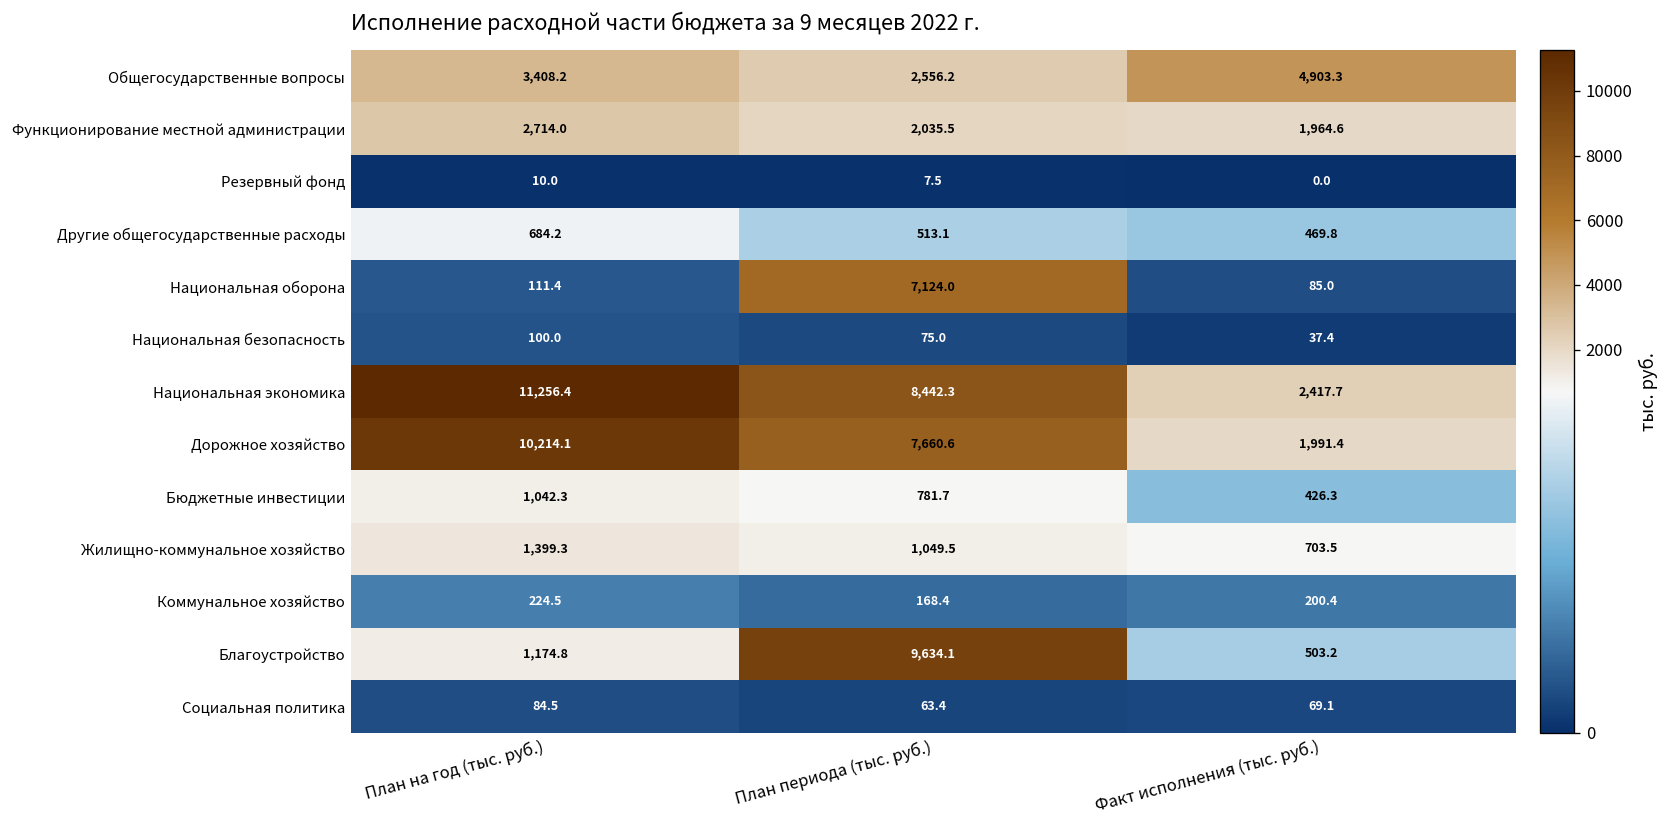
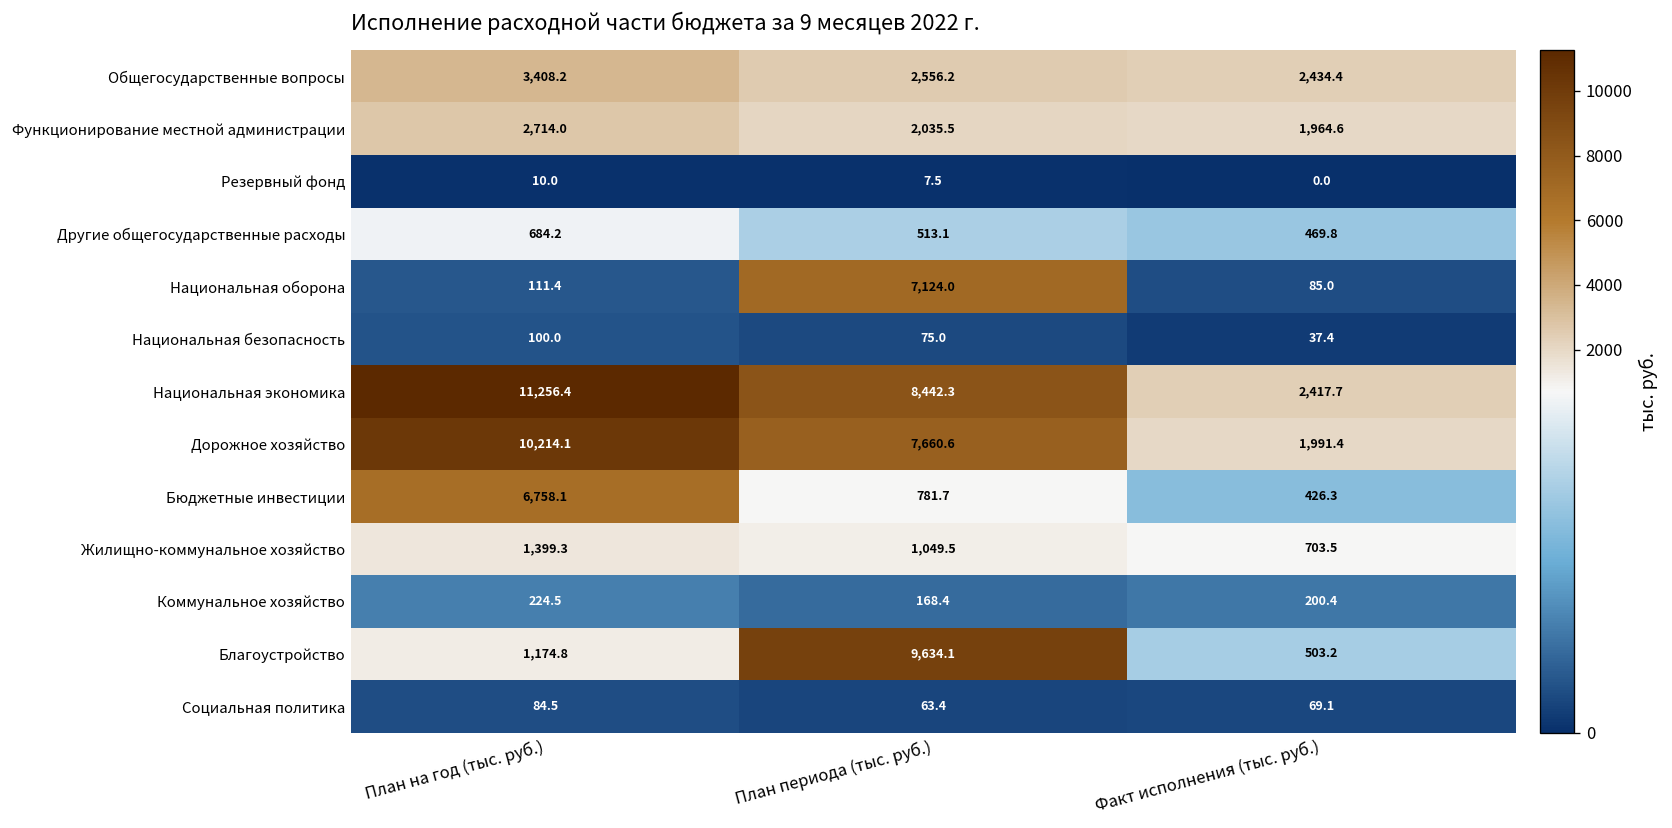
Общегосударственные вопросы, Факт исполнения (тыс. руб.): 4,903.3 -> 2,434.4
Бюджетные инвестиции, План на год (тыс. руб.): 1,042.3 -> 6,758.1
